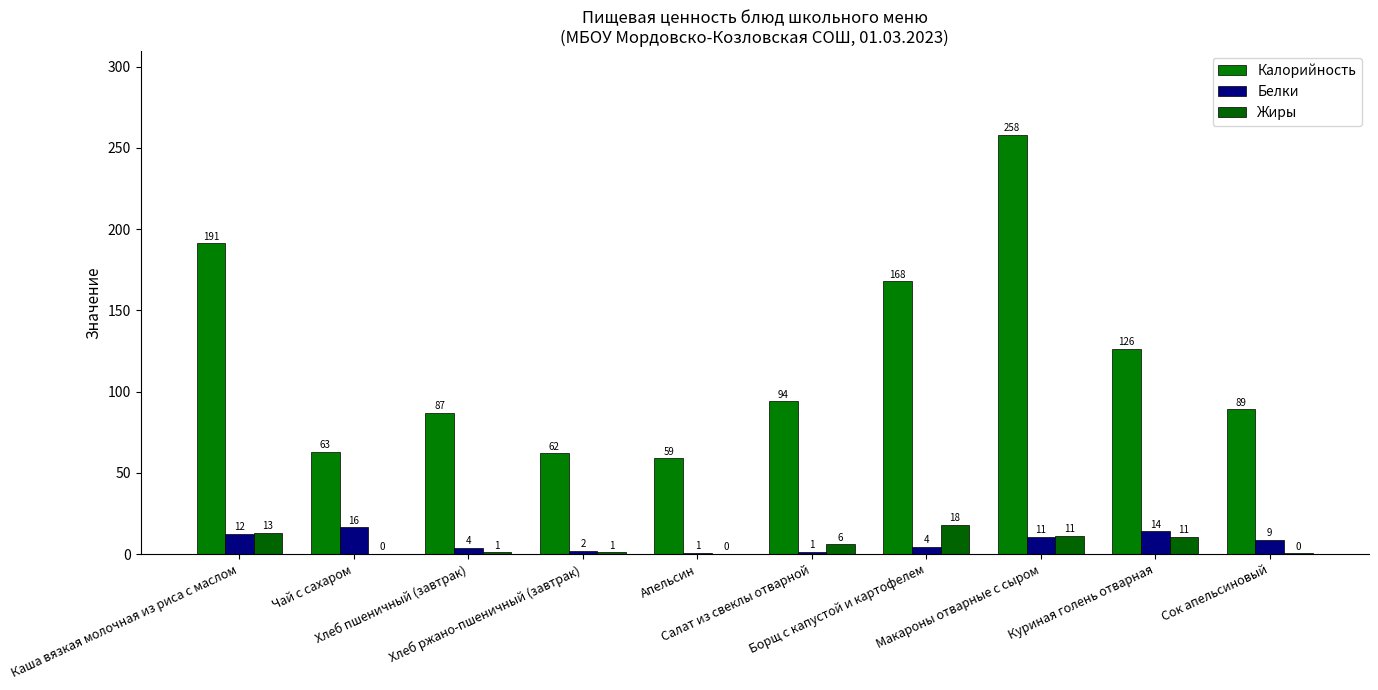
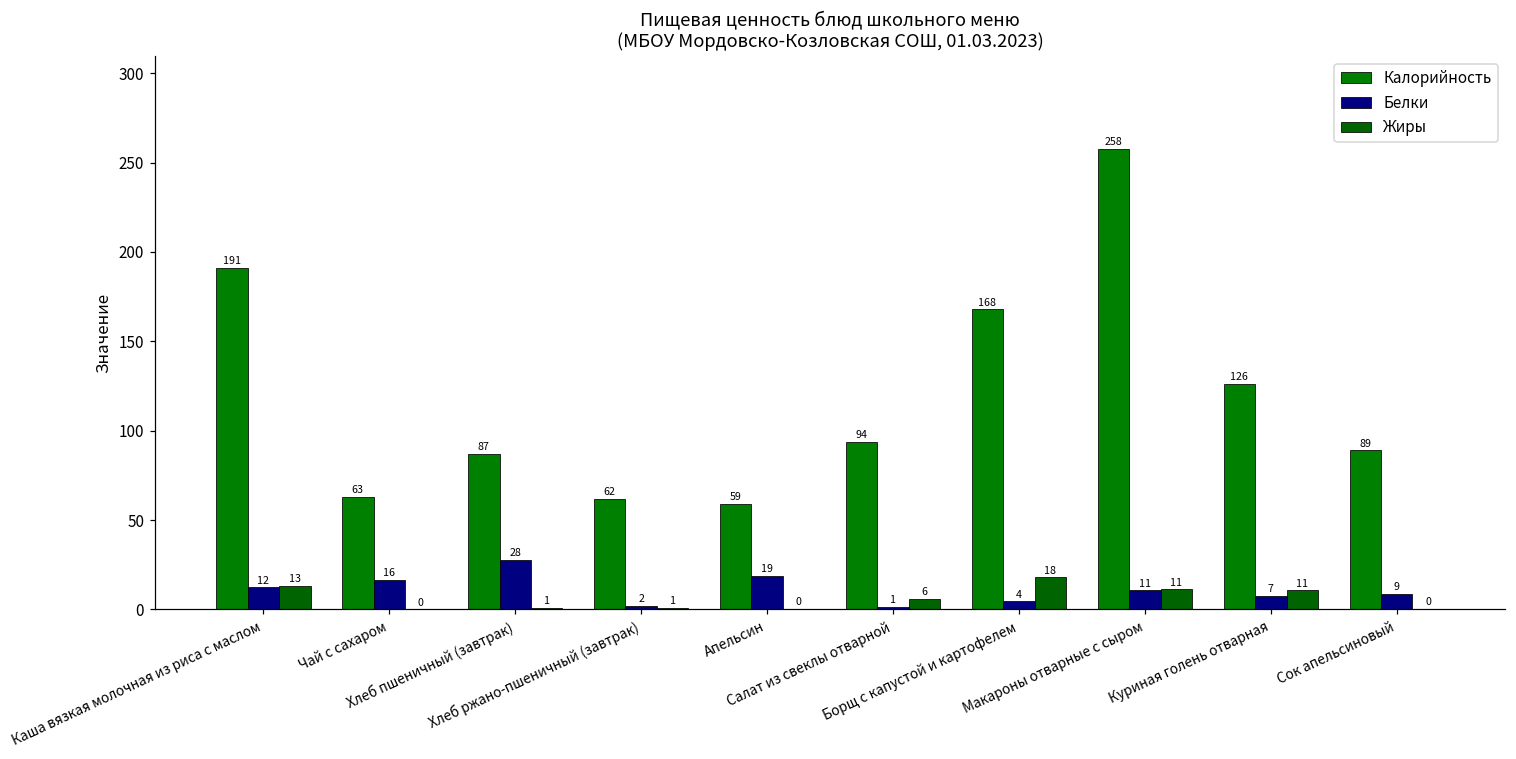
Белки, Хлеб пшеничный (завтрак): 4 -> 28
Белки, Апельсин: 1 -> 19
Белки, Куриная голень отварная: 14 -> 7
